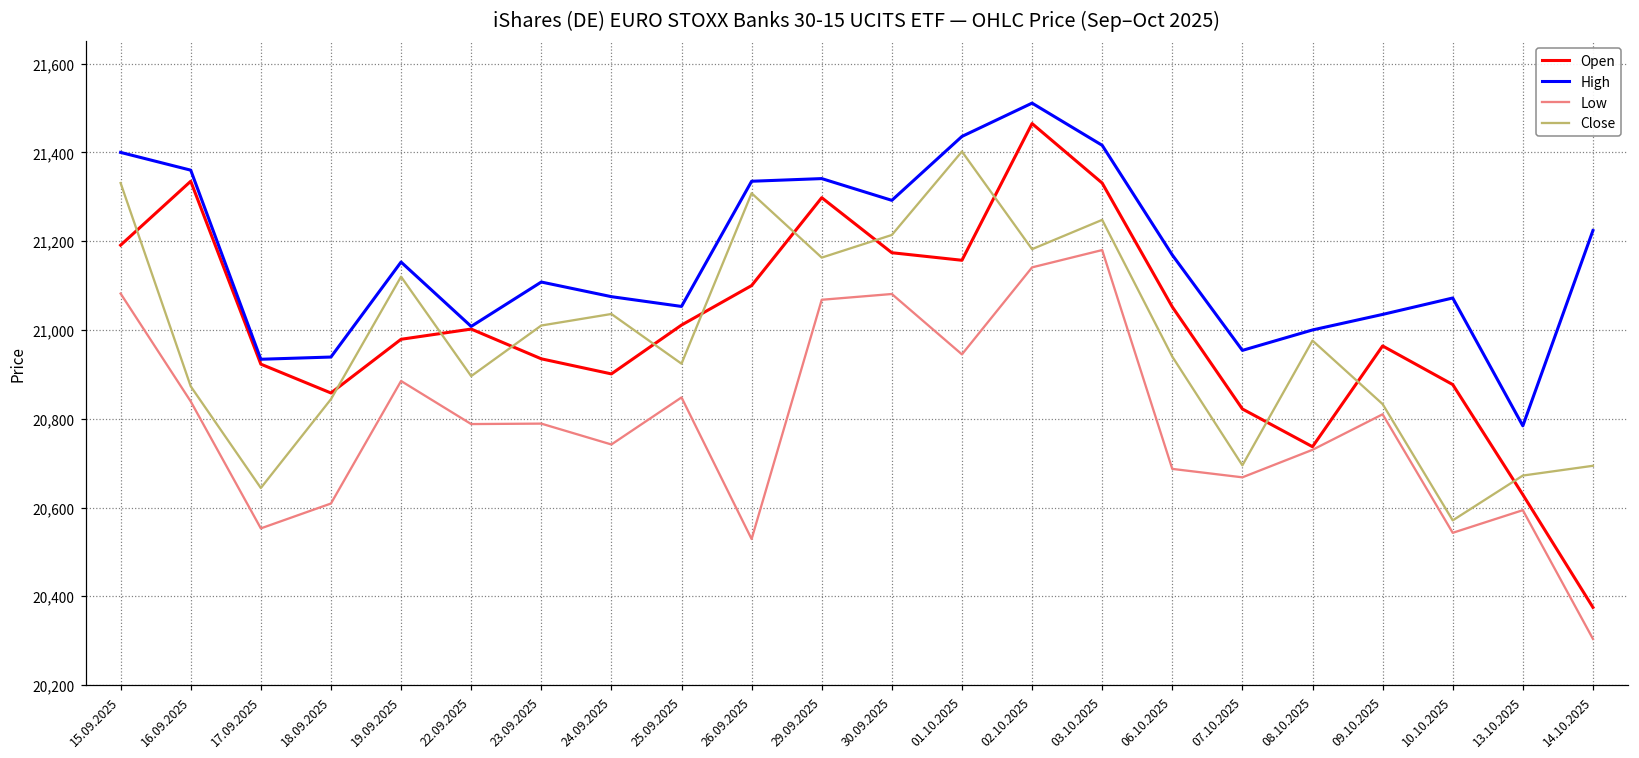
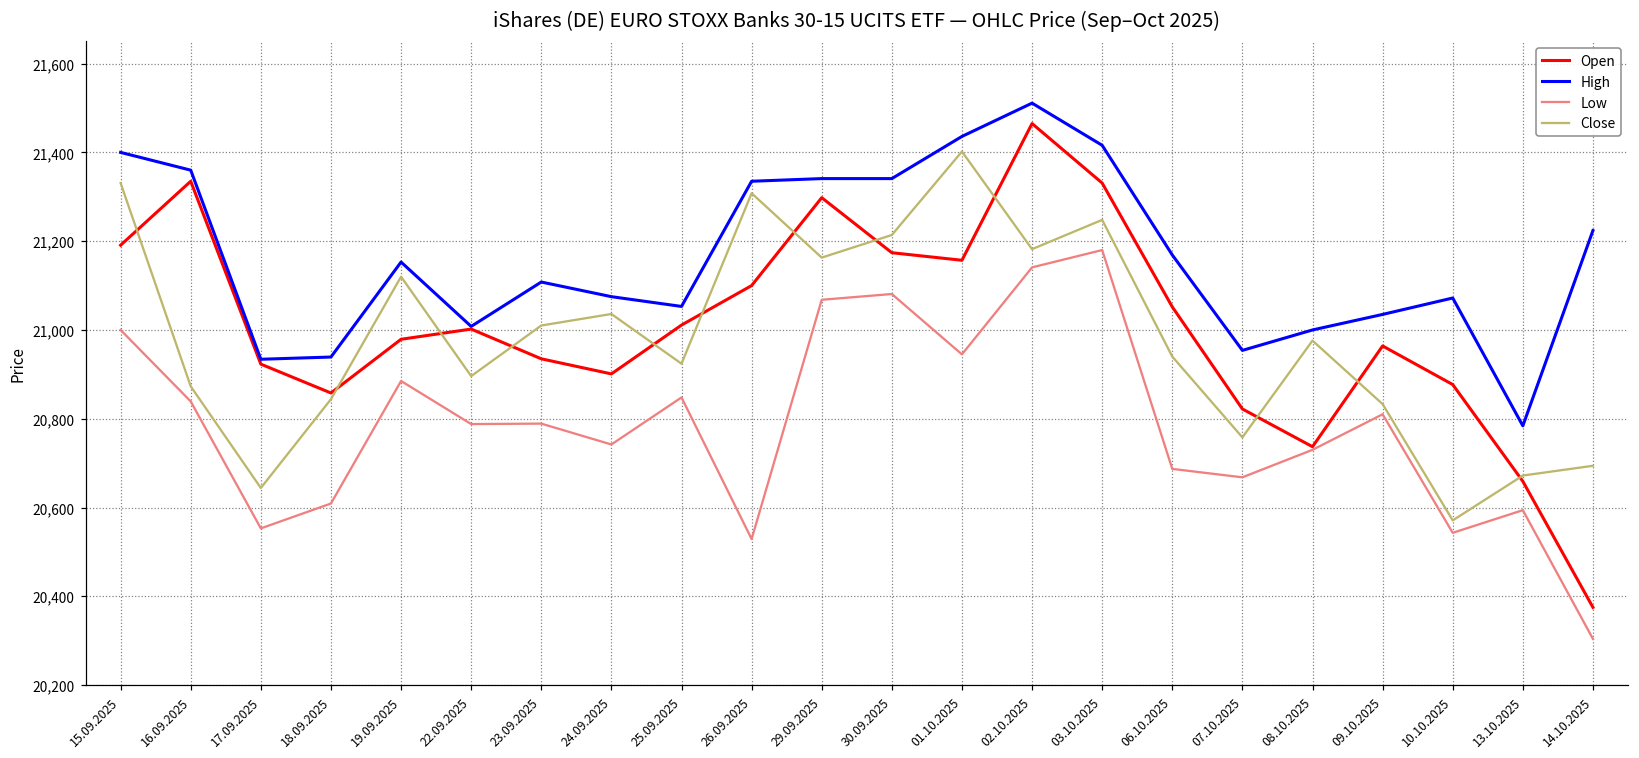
Low, 15.09.2025: 21,080 -> 21,000
High, 30.09.2025: 21,290 -> 21,340
Close, 07.10.2025: 20,700 -> 20,760
Open, 13.10.2025: 20,630 -> 20,660
